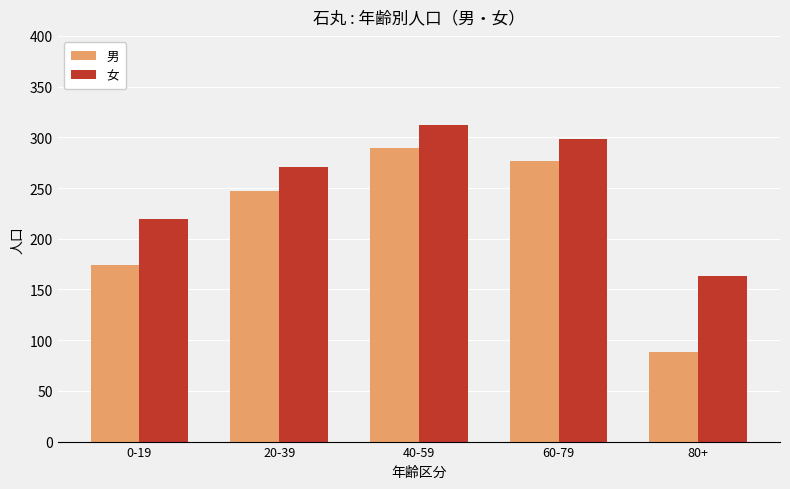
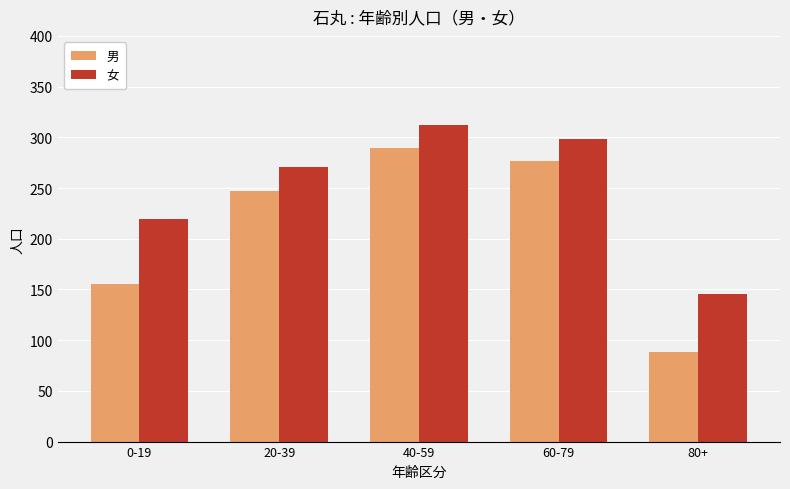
男, 0-19: 174 -> 155
女, 80+: 163 -> 146
